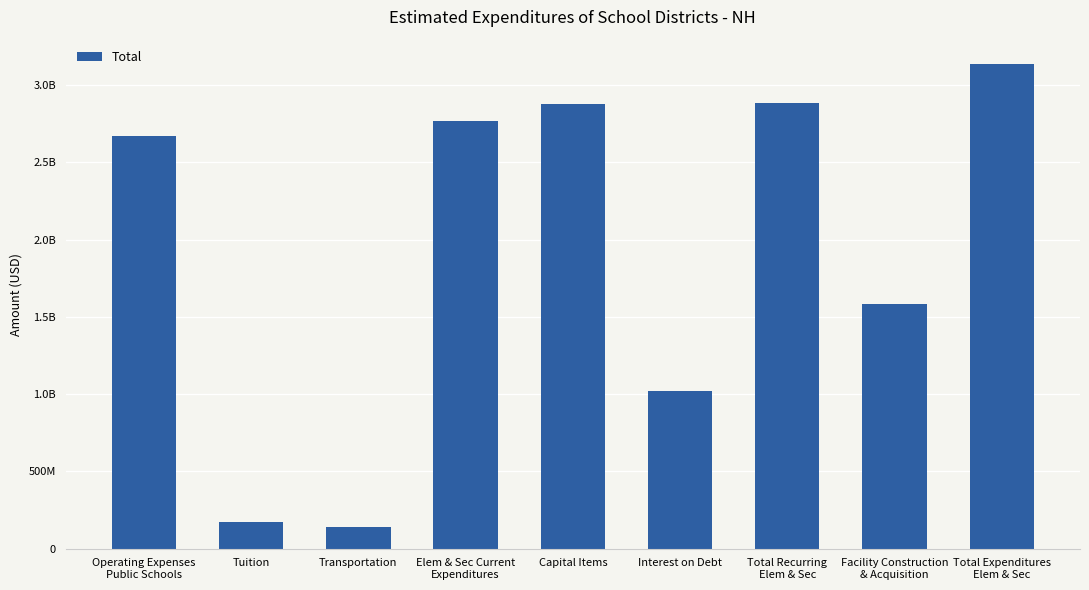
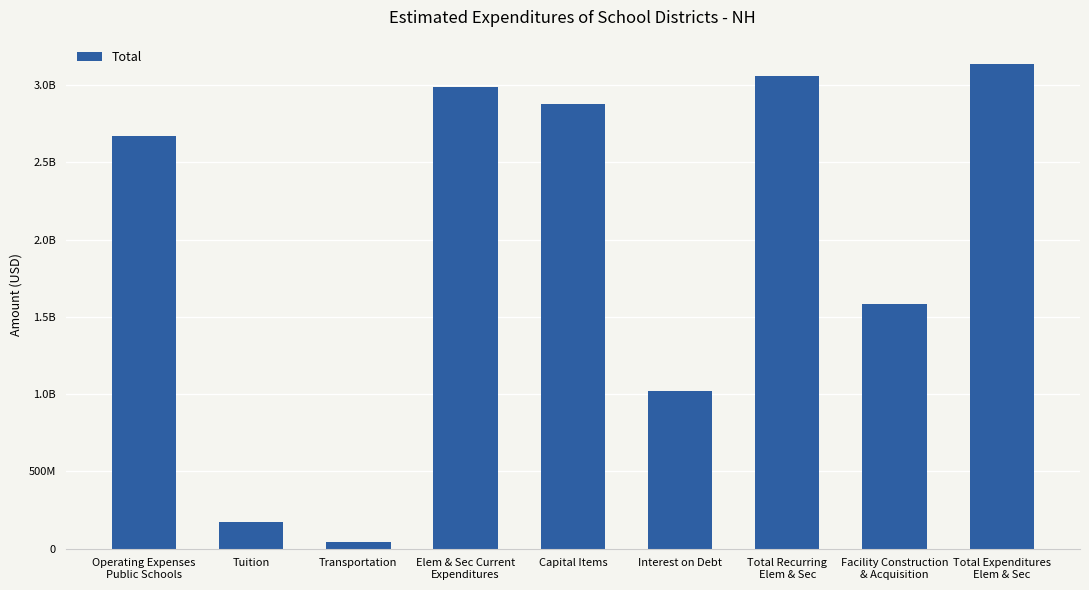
Transportation: 140000000 -> 40000000
Elem & Sec Current Expenditures: 2770000000 -> 2990000000
Total Recurring Elem & Sec: 2880000000 -> 3060000000
